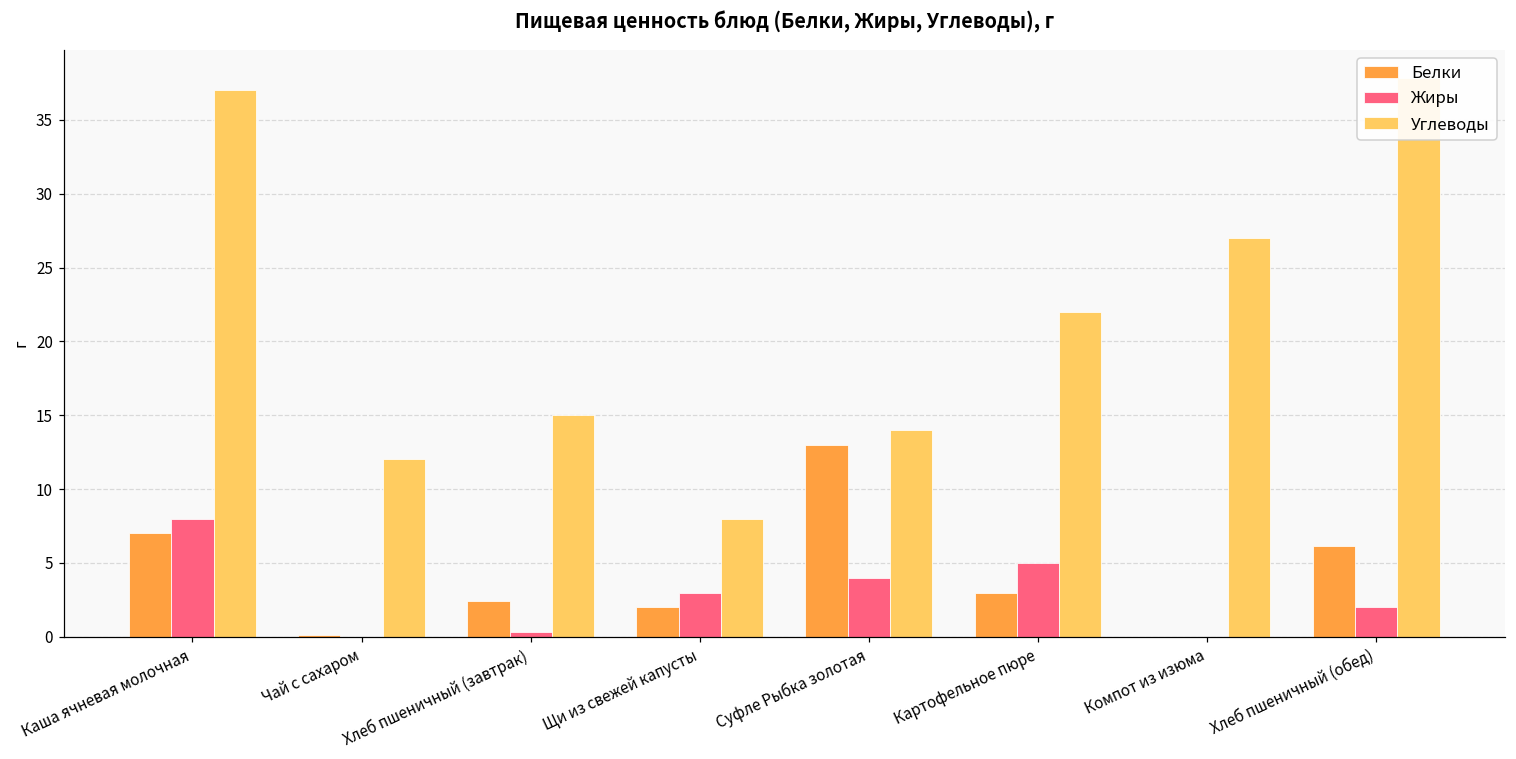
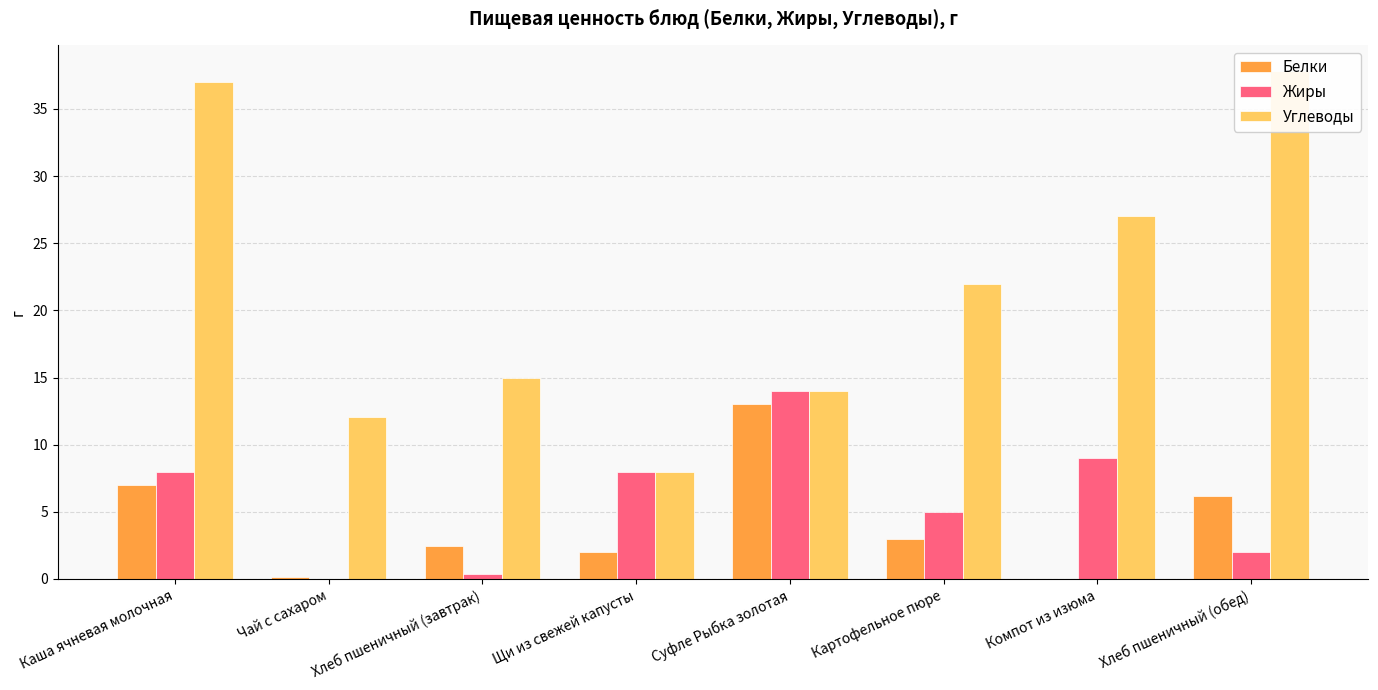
Жиры, Щи из свежей капусты: 3 -> 8
Жиры, Суфле Рыбка золотая: 4 -> 14
Жиры, Компот из изюма: 0 -> 9
